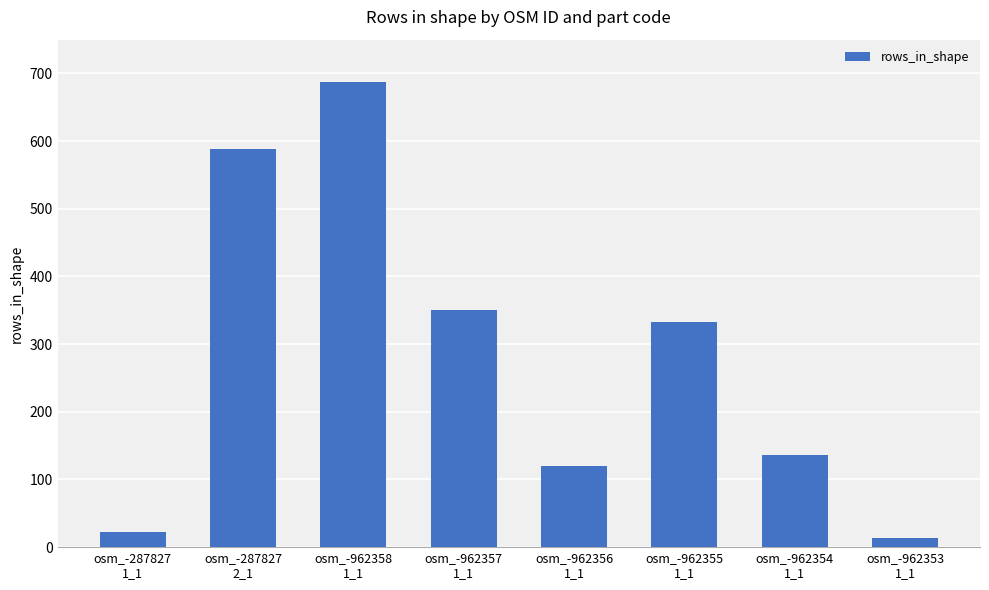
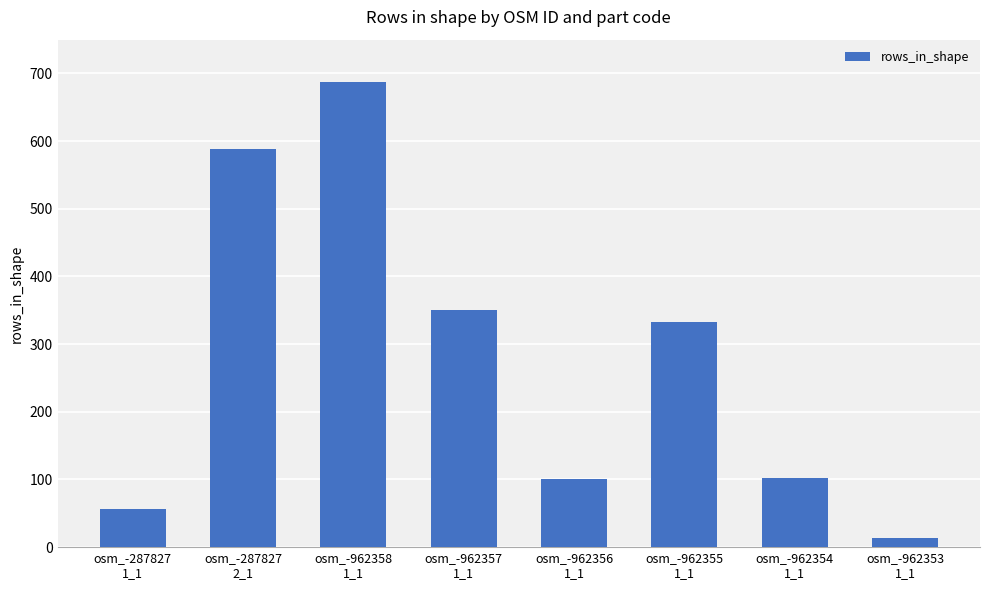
osm_-287827 1_1: 20 -> 60
osm_-962356 1_1: 120 -> 100
osm_-962354 1_1: 140 -> 100
